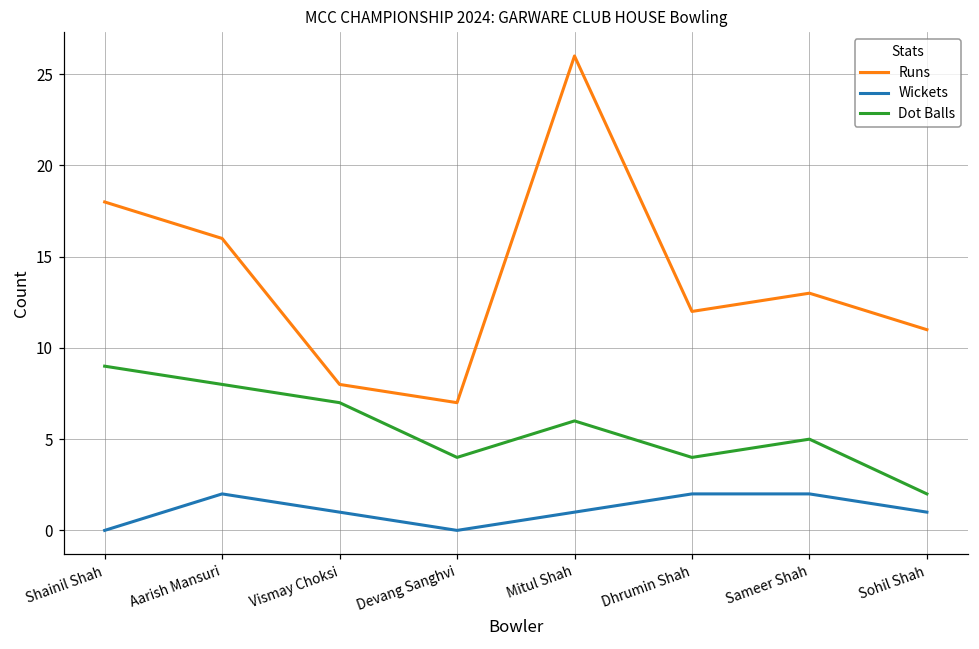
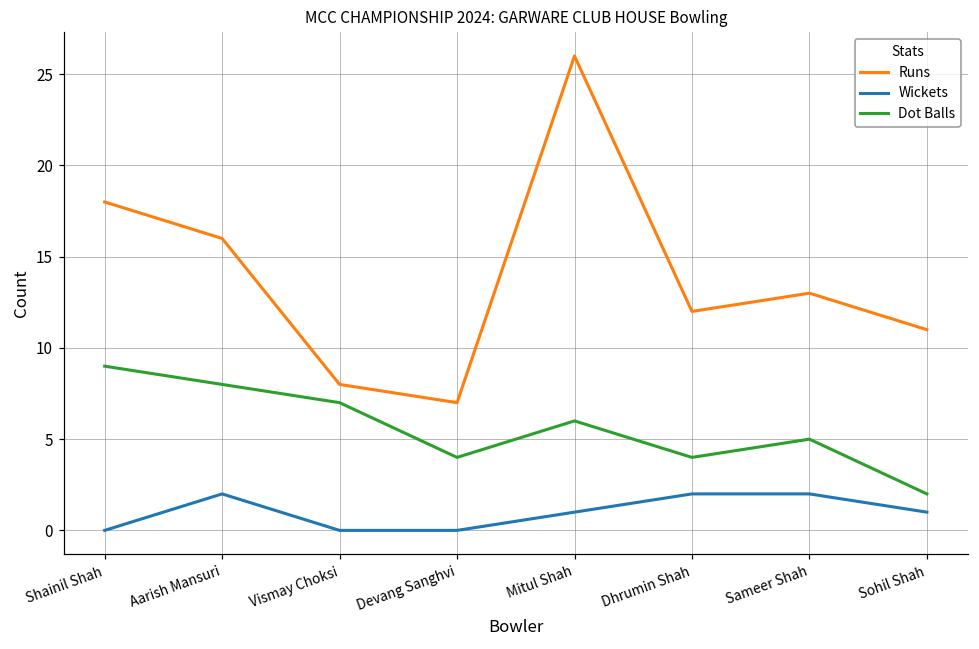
Wickets, Vismay Choksi: 1 -> 0
